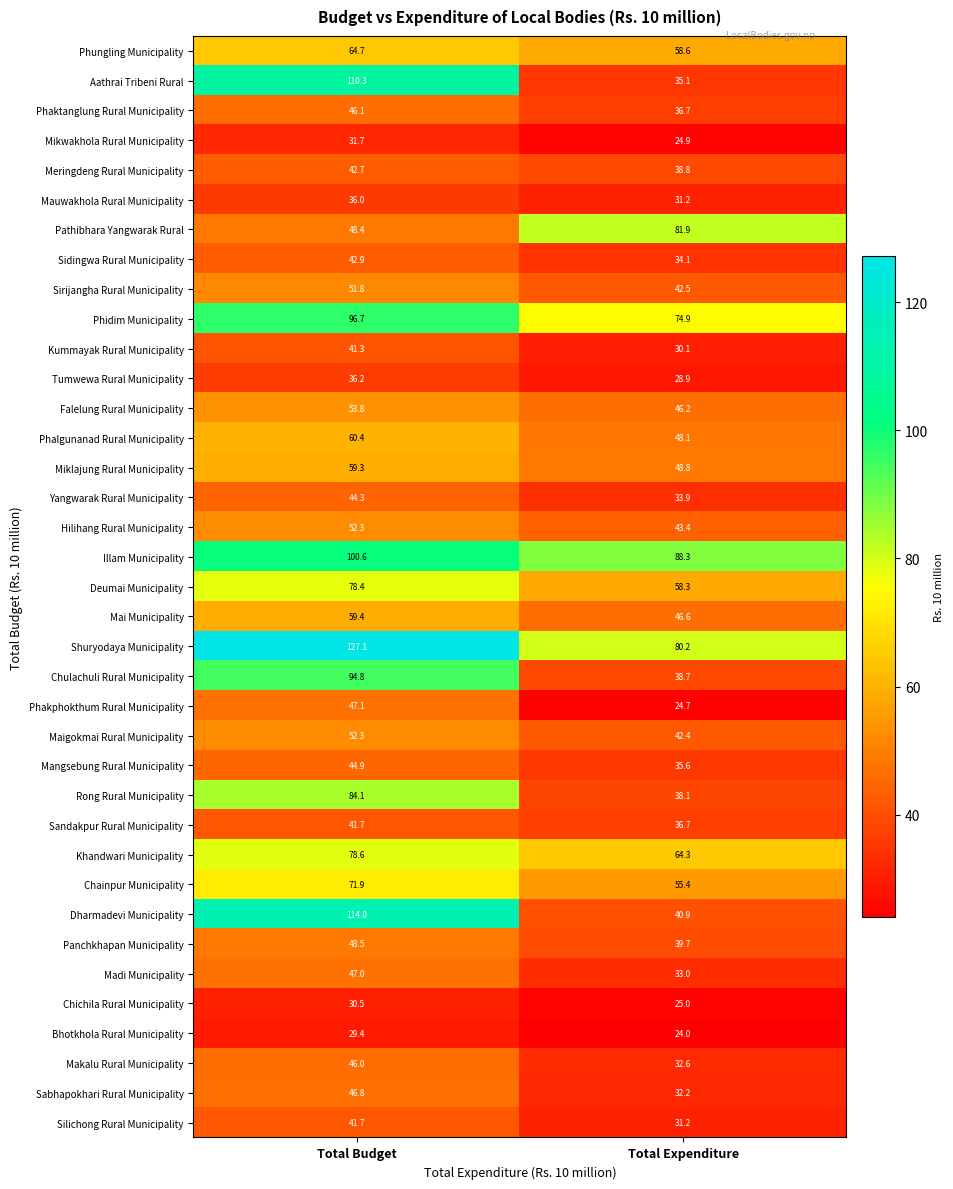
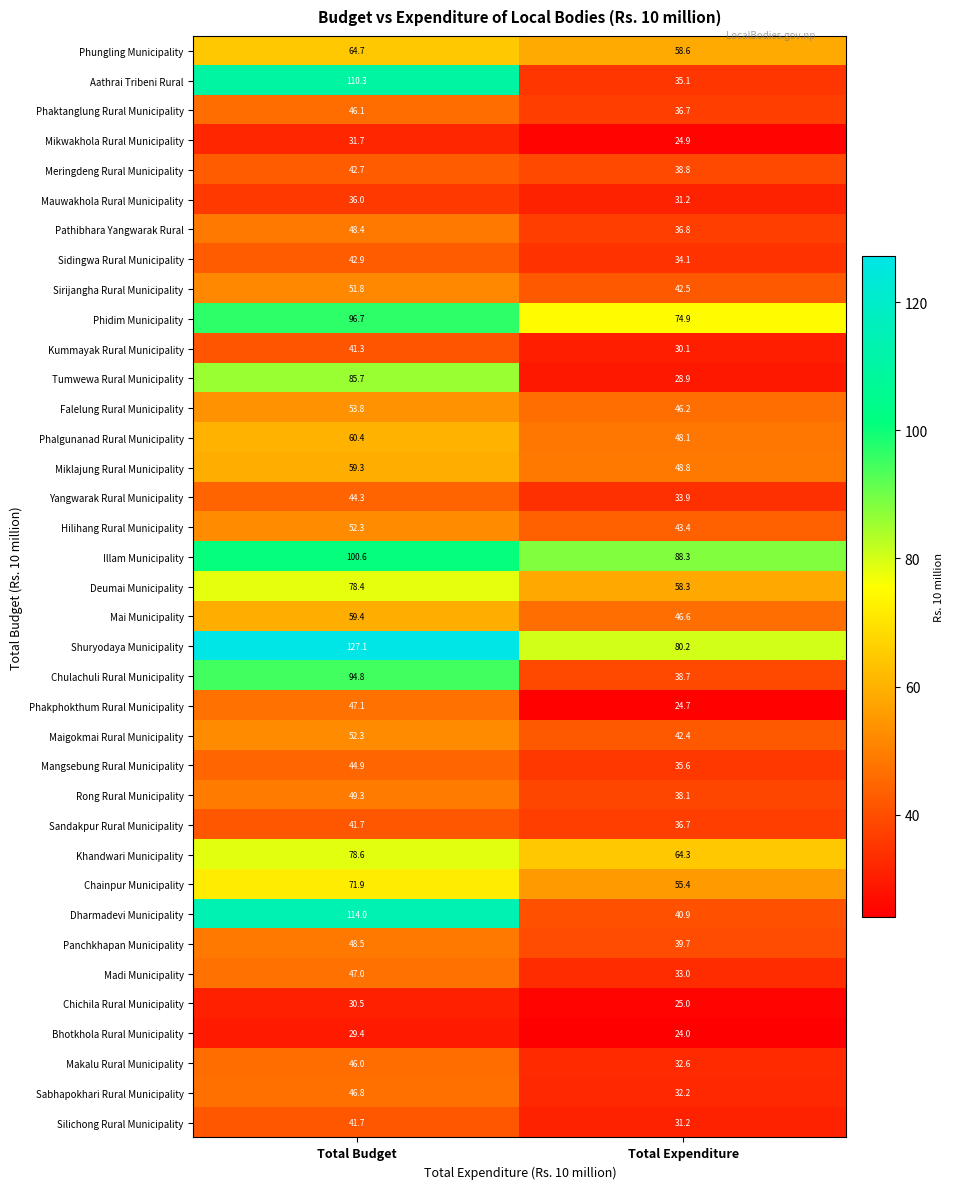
Pathibhara Yangwarak Rural, Total Expenditure: 81.9 -> 36.8
Tumwewa Rural Municipality, Total Budget: 36.2 -> 85.7
Rong Rural Municipality, Total Budget: 84.1 -> 49.3
